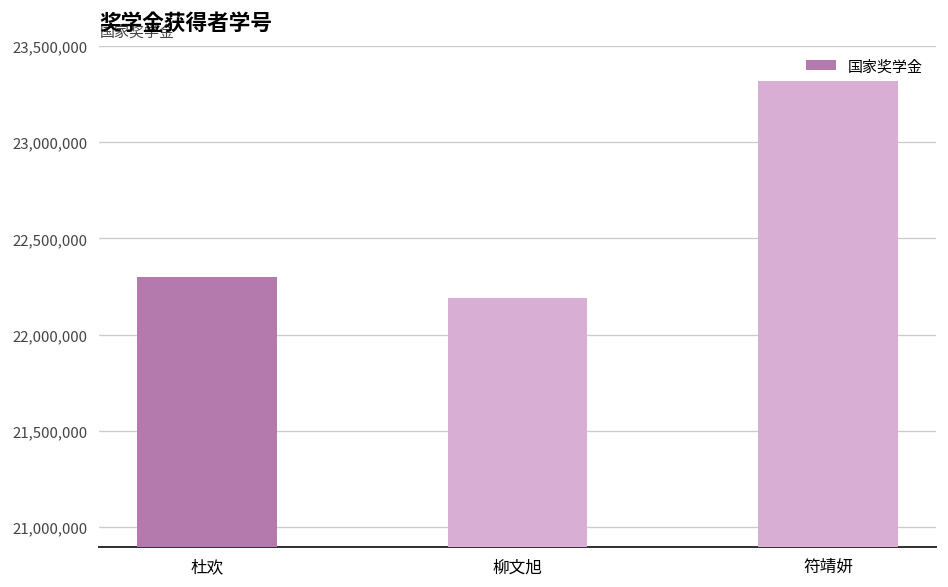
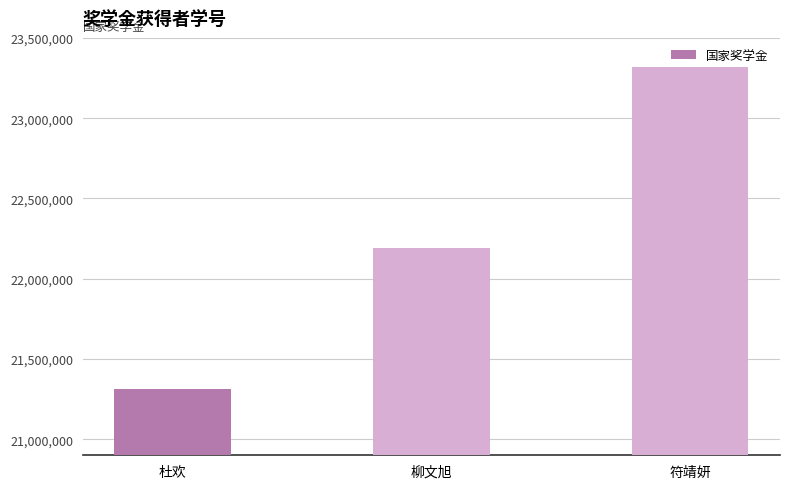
杜欢: 22,300,000 -> 21,310,000
